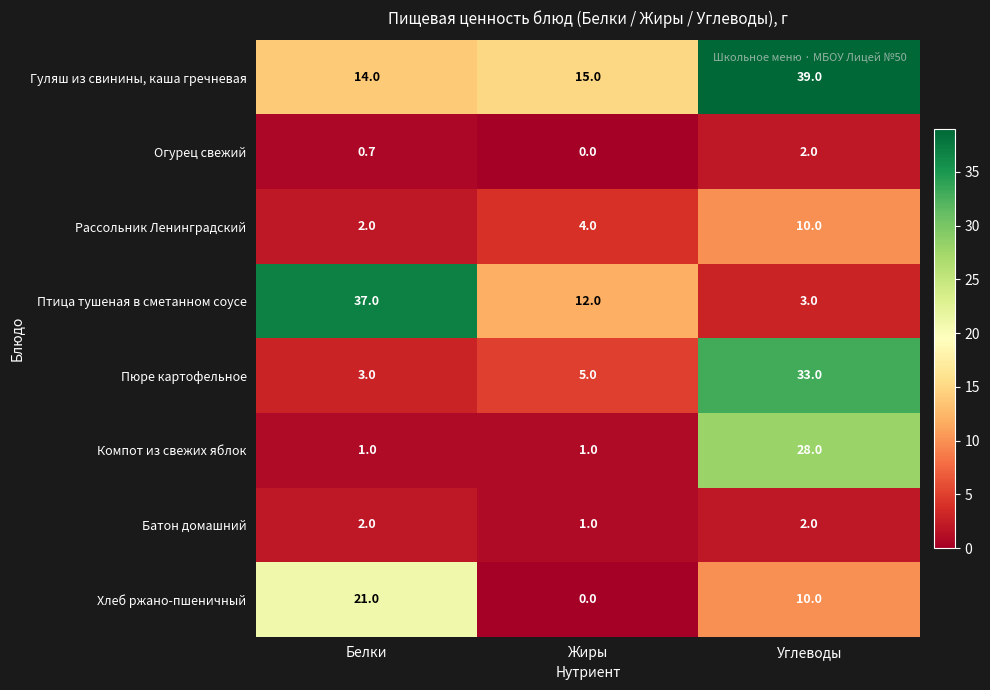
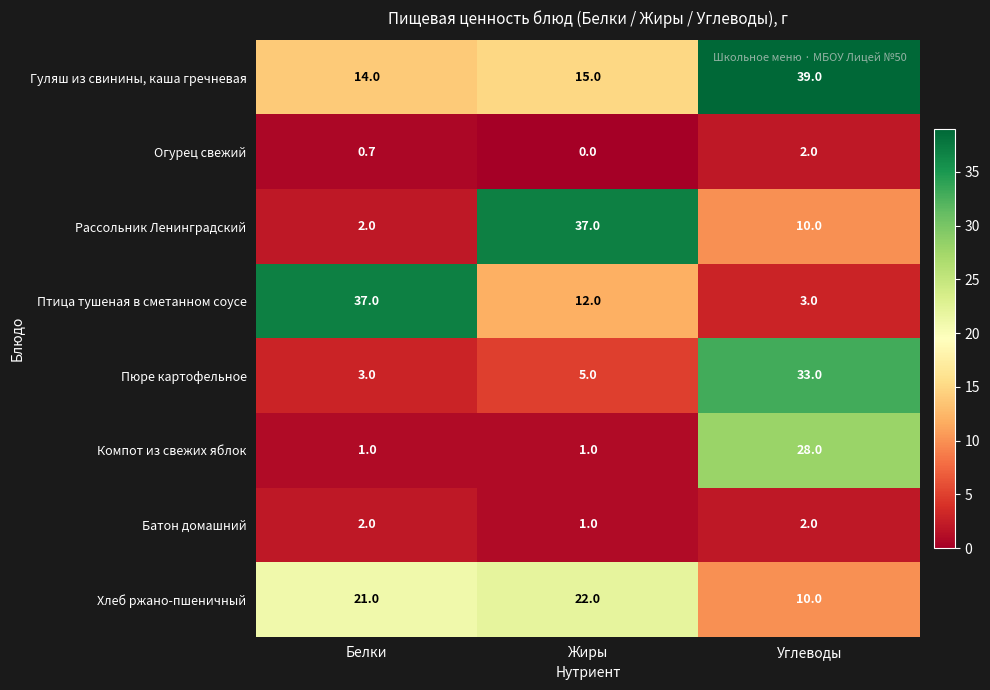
Рассольник Ленинградский, Жиры: 4.0 -> 37.0
Хлеб ржано-пшеничный, Жиры: 0.0 -> 22.0
